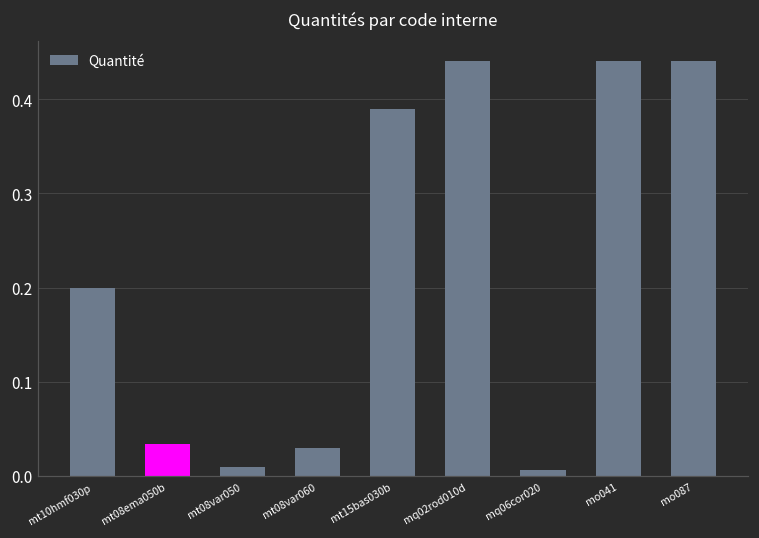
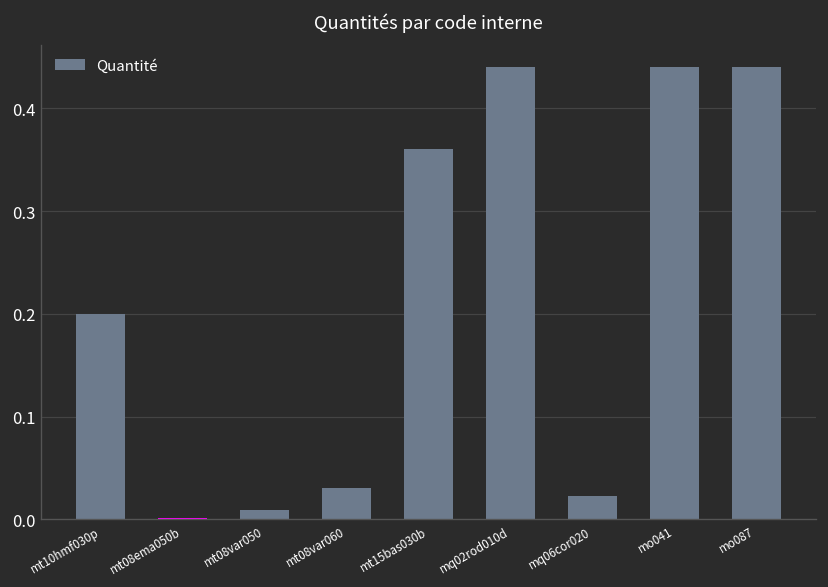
mt08ema050b: 0.03 -> 0.00
mt15bas030b: 0.39 -> 0.36
mq06cor020: 0.01 -> 0.02
